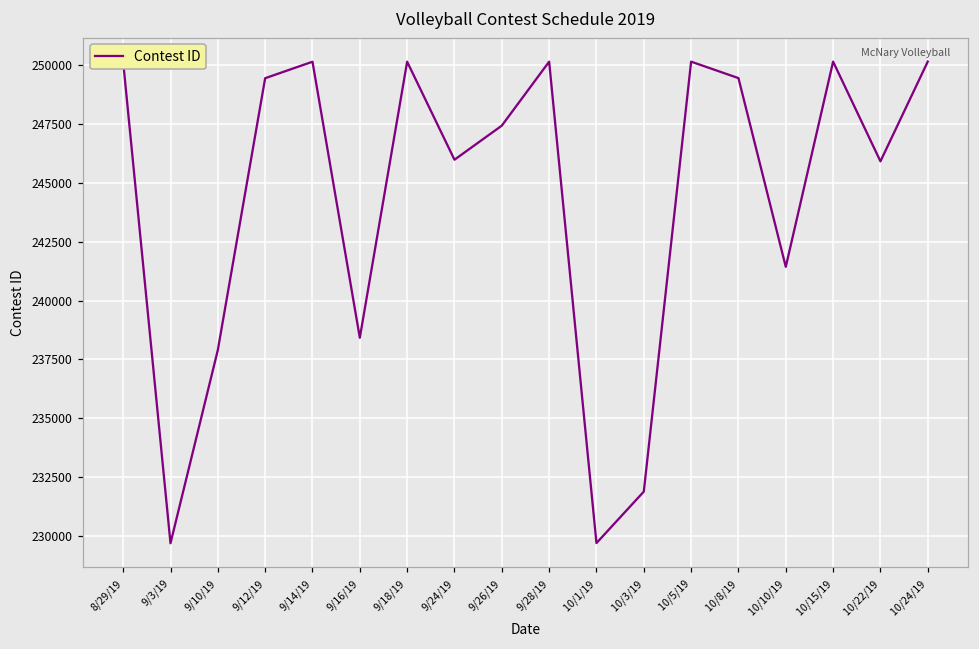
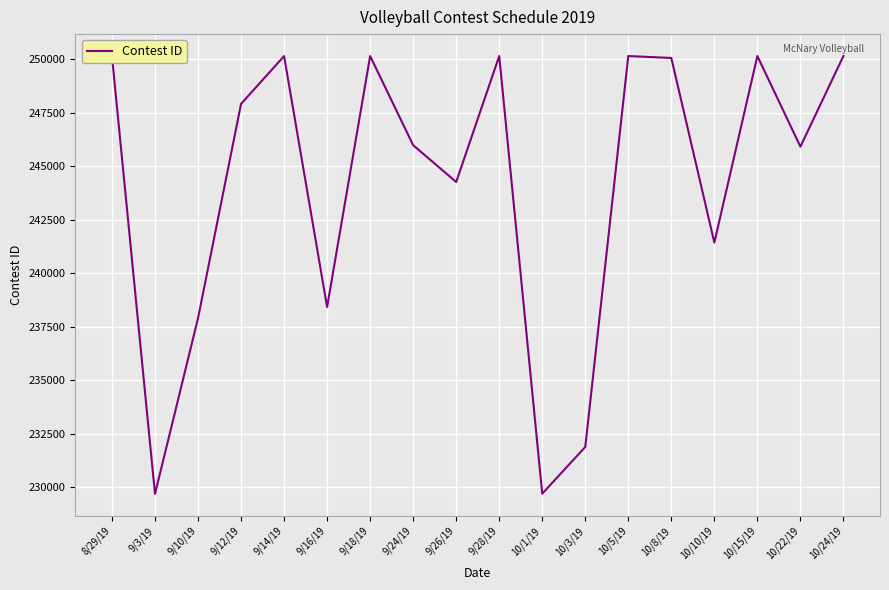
9/12/19: 249400 -> 247900
9/26/19: 247400 -> 244300
10/8/19: 249400 -> 250100
